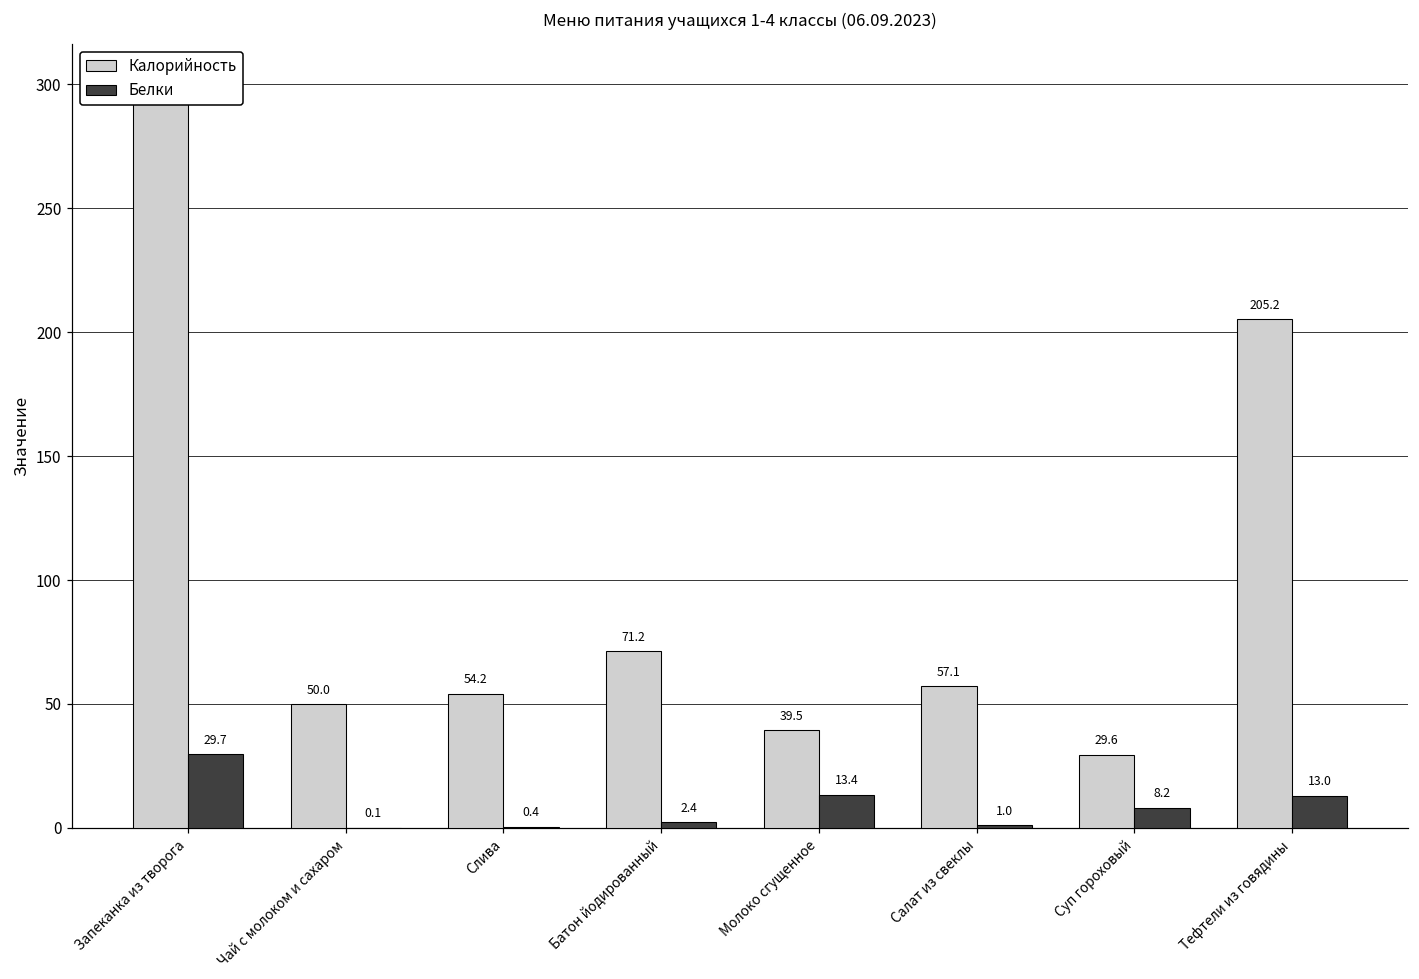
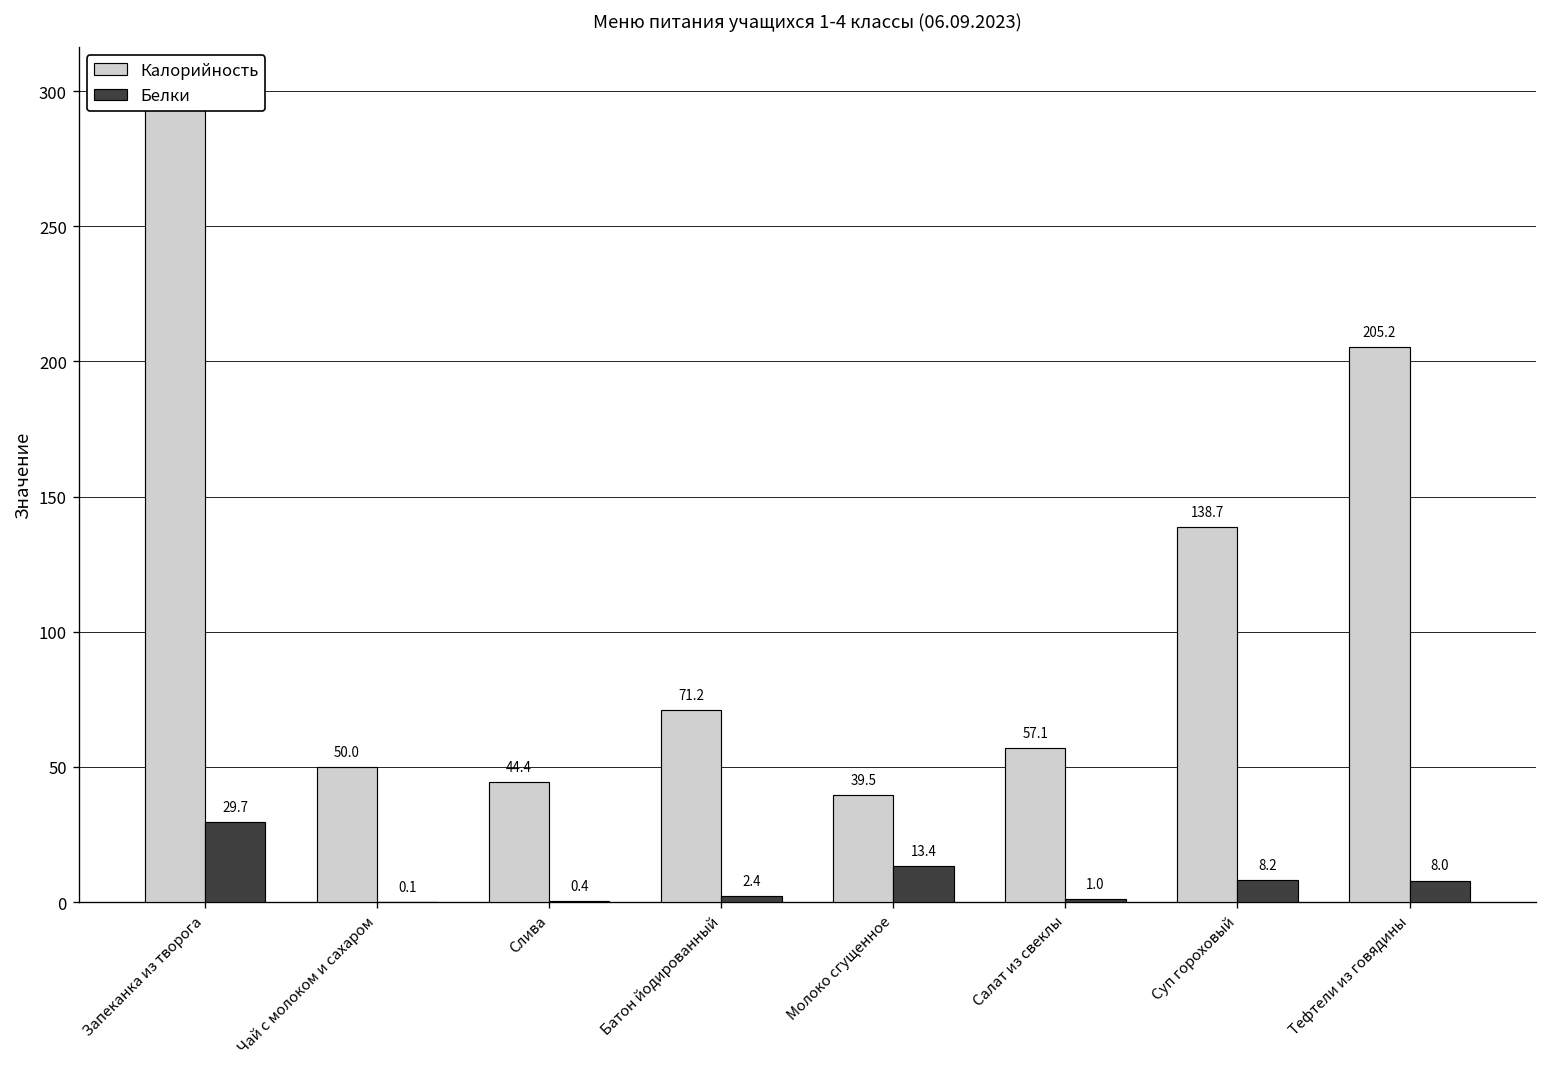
Калорийность, Слива: 54.2 -> 44.4
Калорийность, Суп гороховый: 29.6 -> 138.7
Белки, Тефтели из говядины: 13.0 -> 8.0
